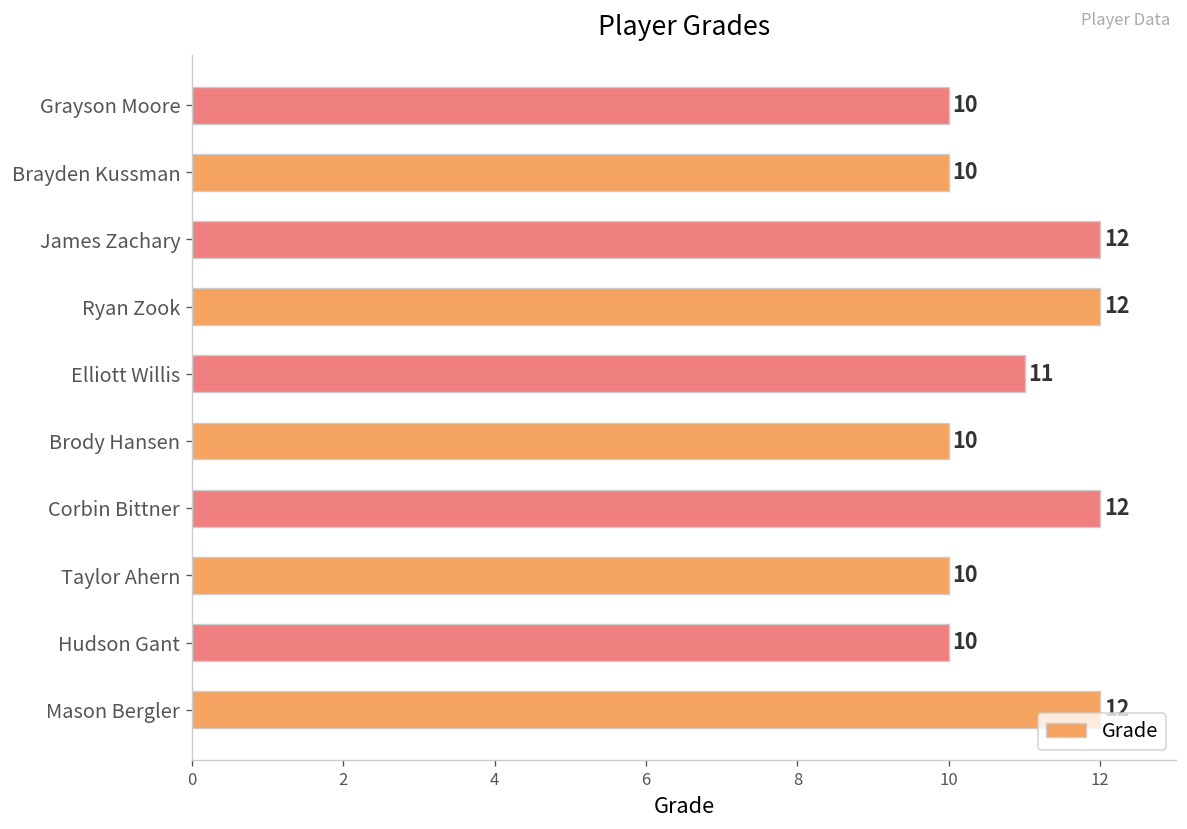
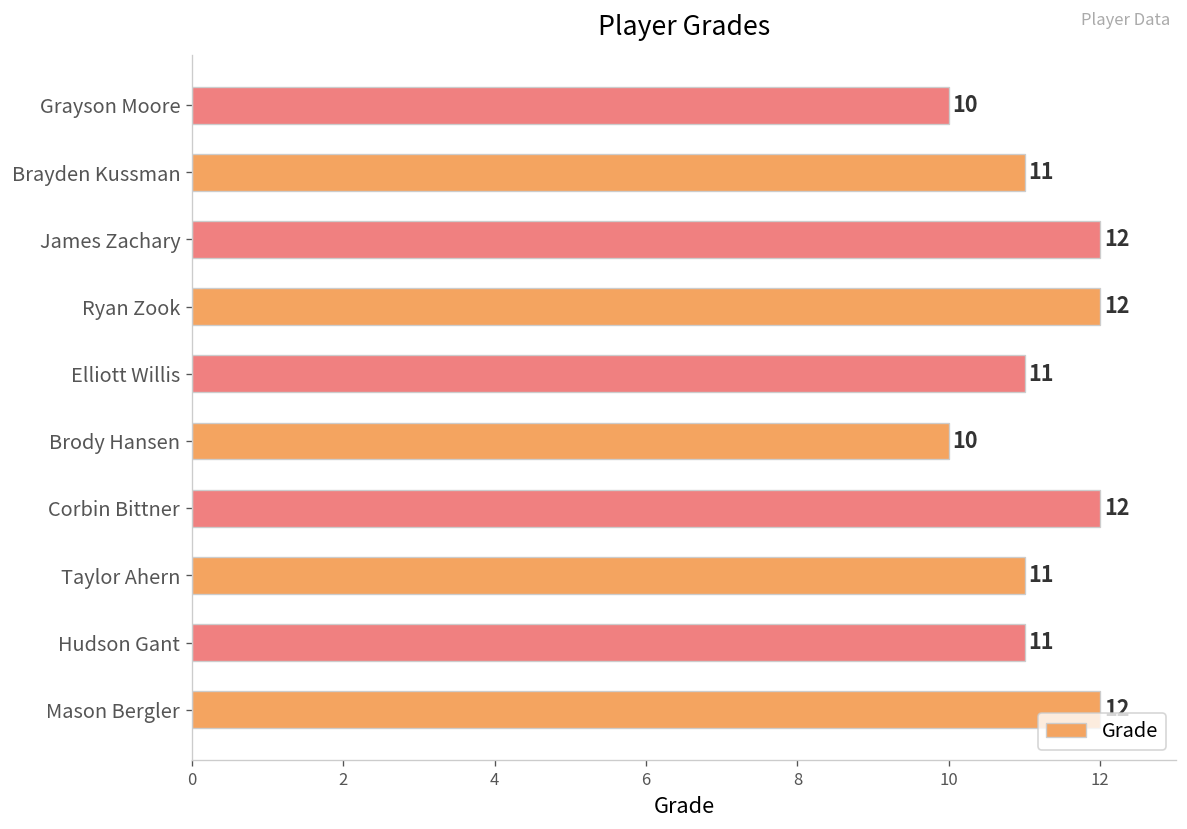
Brayden Kussman: 10 -> 11
Taylor Ahern: 10 -> 11
Hudson Gant: 10 -> 11
